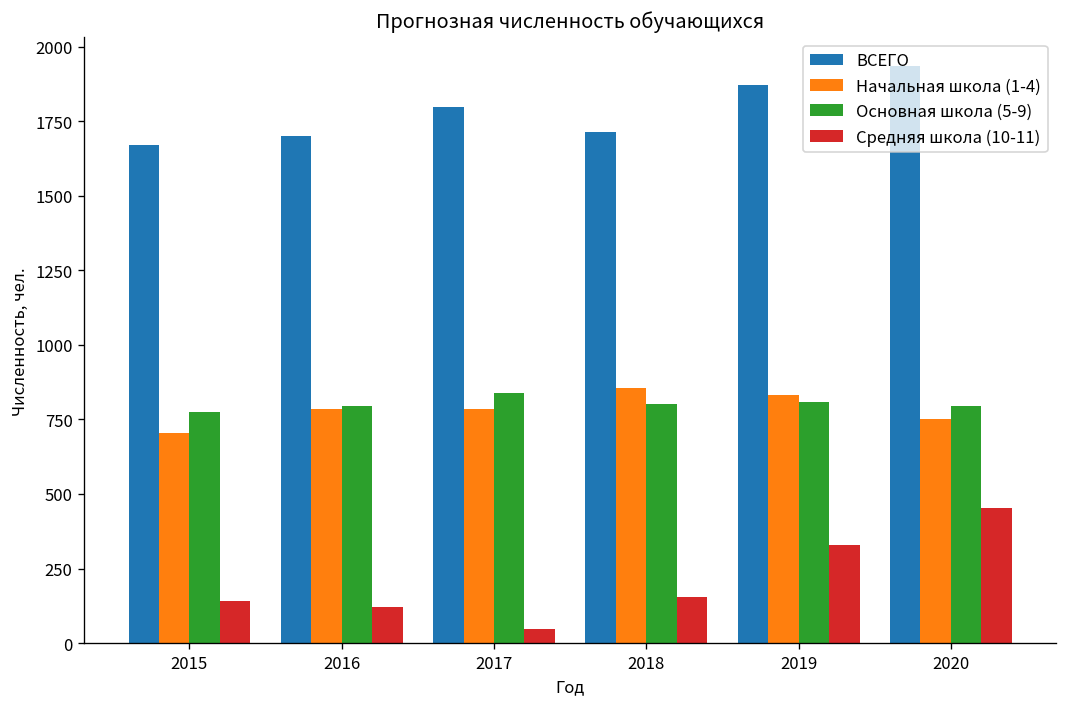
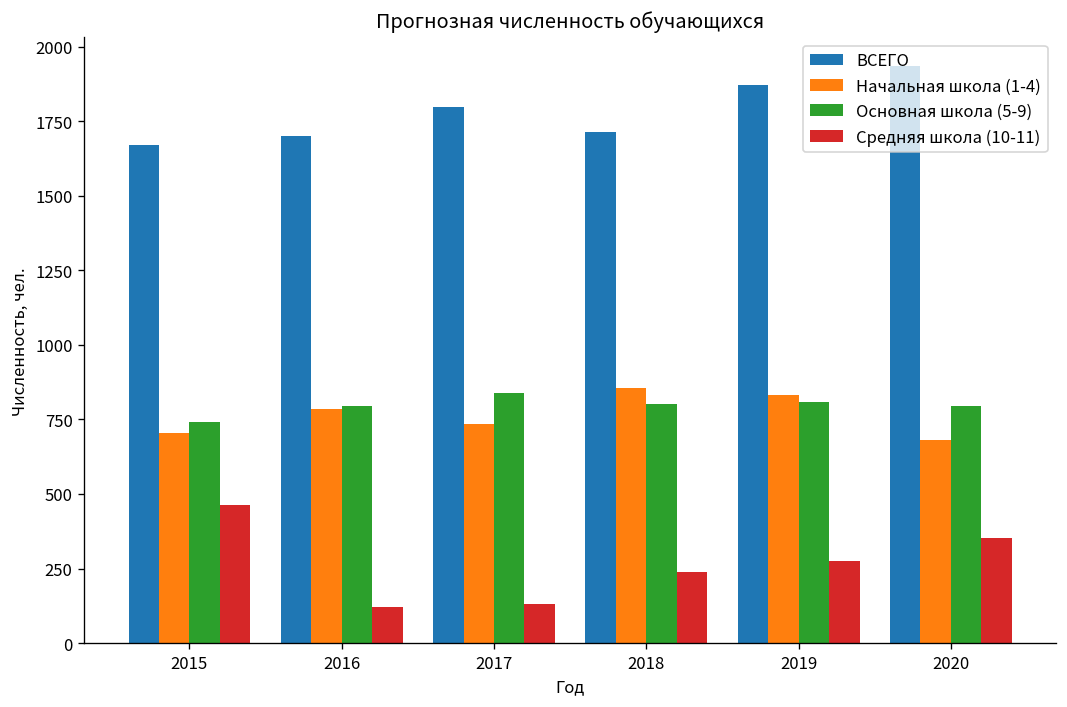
Основная школа (5-9), 2015: 780 -> 740
Средняя школа (10-11), 2015: 140 -> 460
Начальная школа (1-4), 2017: 790 -> 740
Средняя школа (10-11), 2017: 50 -> 130
Средняя школа (10-11), 2018: 150 -> 240
Средняя школа (10-11), 2019: 330 -> 280
Начальная школа (1-4), 2020: 750 -> 680
Средняя школа (10-11), 2020: 450 -> 350
